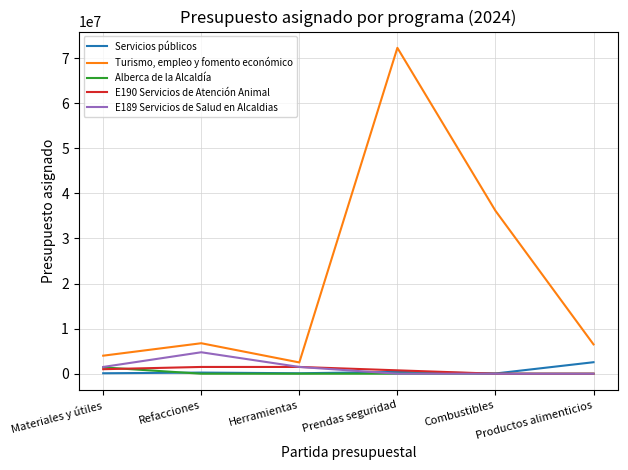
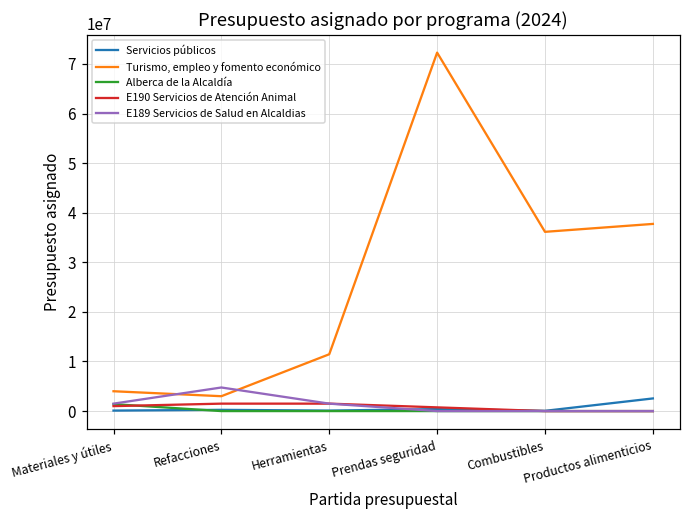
Turismo, empleo y fomento económico, Refacciones: 7000000 -> 3000000
Turismo, empleo y fomento económico, Herramientas: 3000000 -> 11000000
Turismo, empleo y fomento económico, Productos alimenticios: 7000000 -> 38000000
